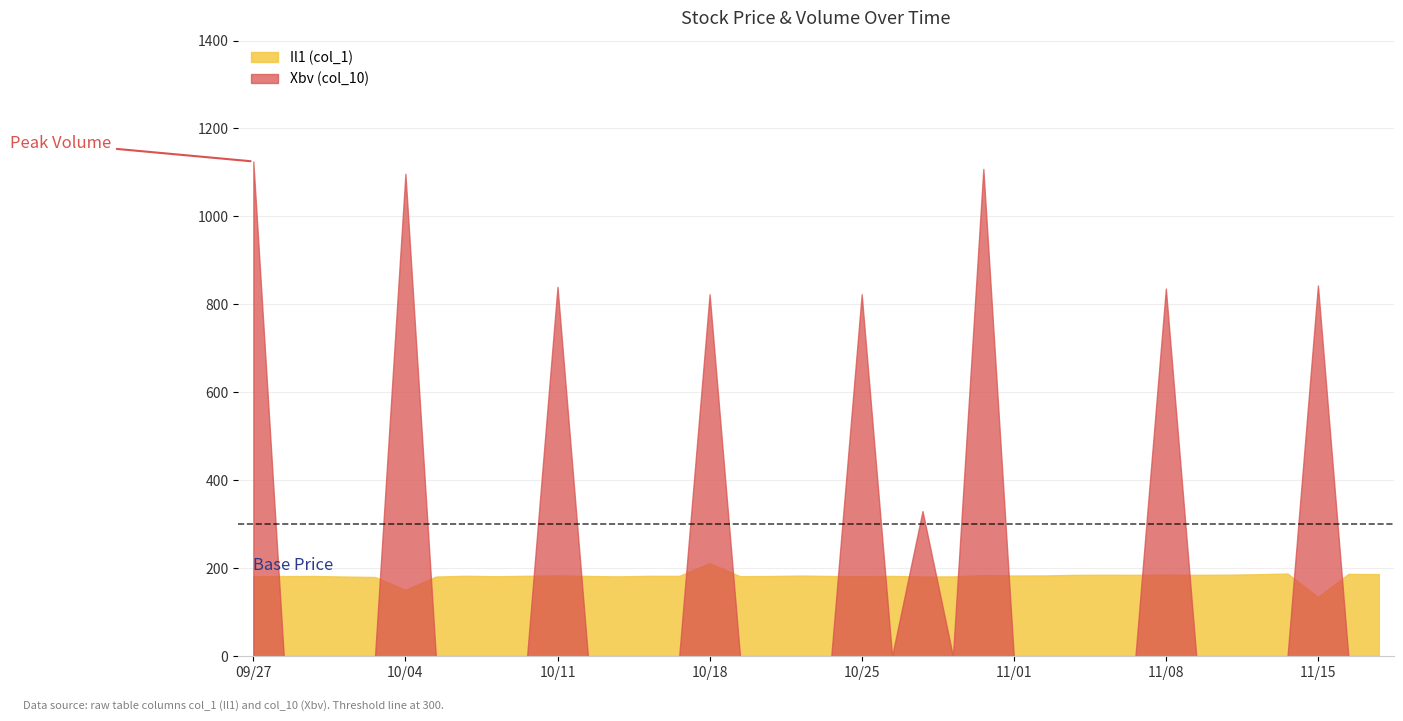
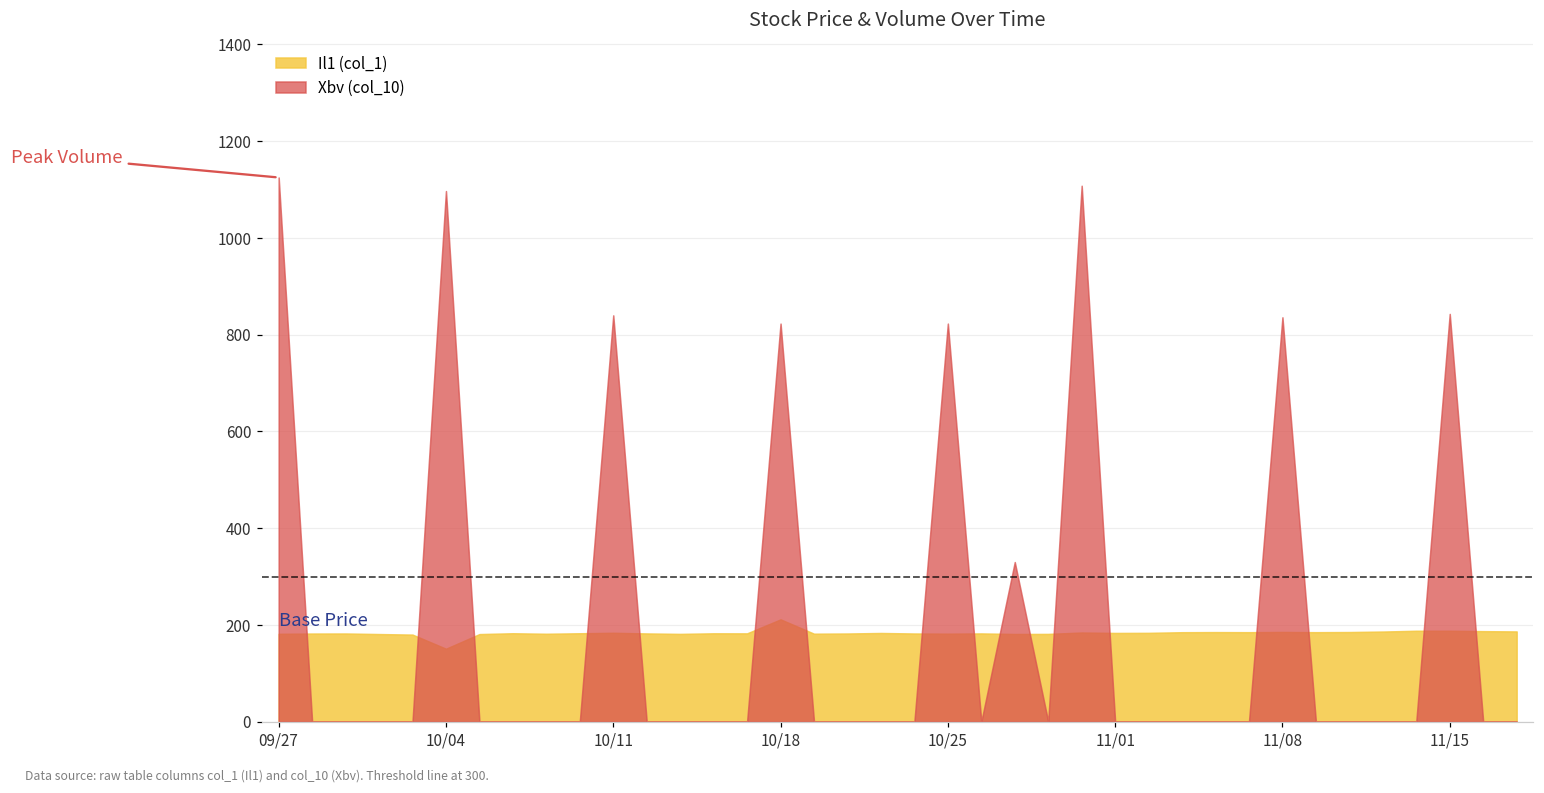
Il1 (col_1), 11/15: 130 -> 190
